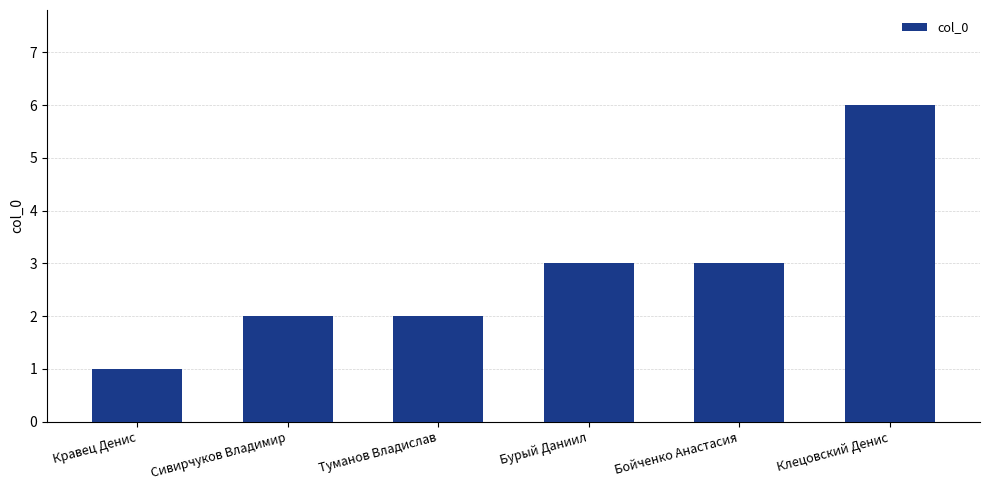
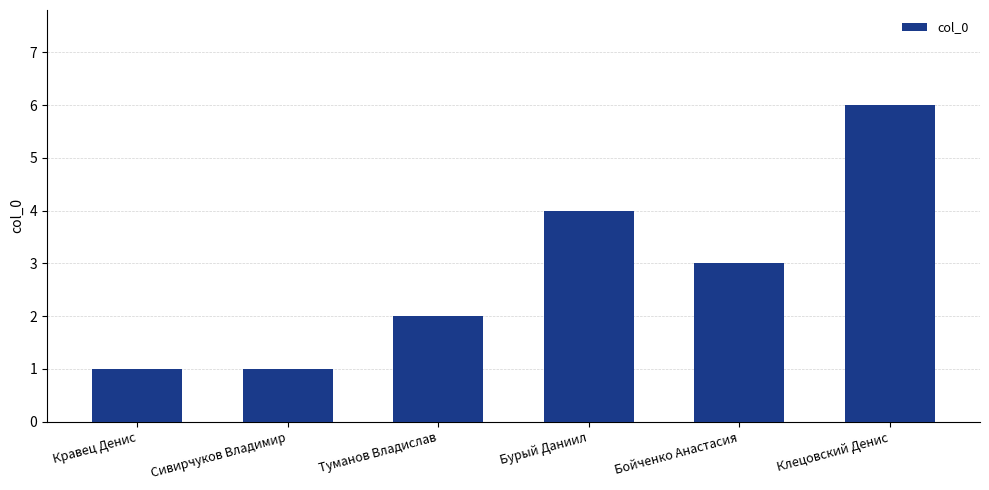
Сивирчуков Владимир: 2 -> 1
Бурый Даниил: 3 -> 4
